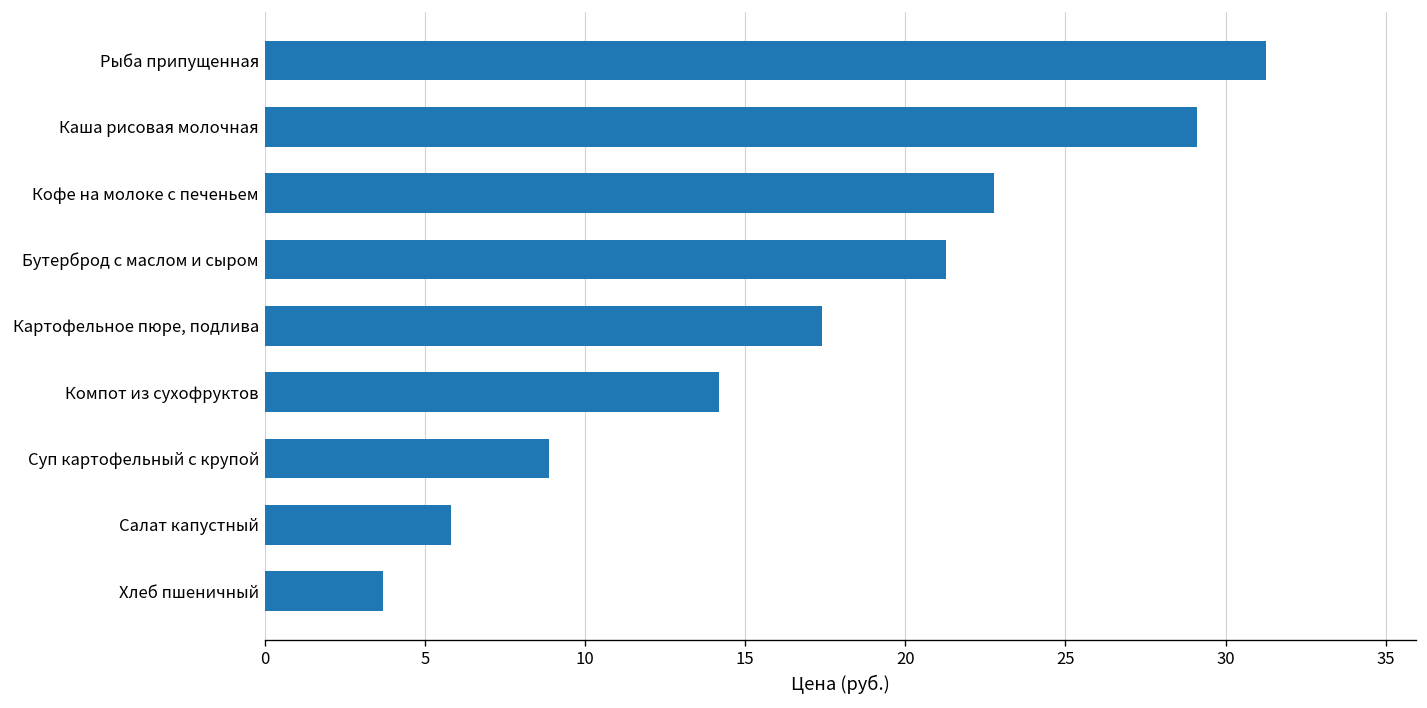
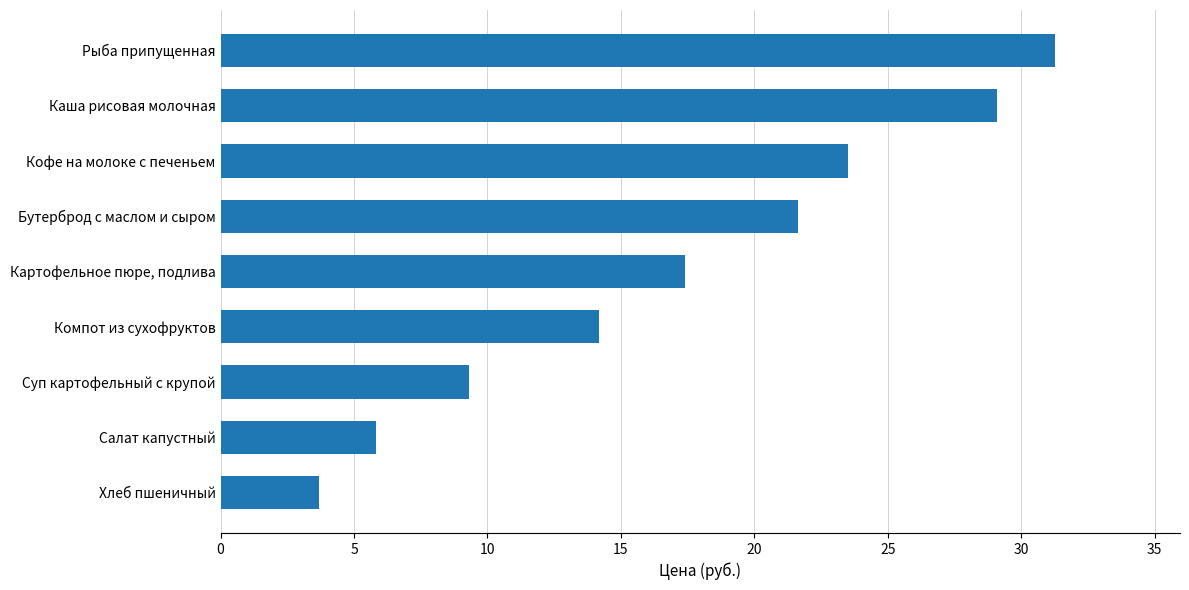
Кофе на молоке с печеньем: 22.8 -> 23.5
Бутерброд с маслом и сыром: 21.3 -> 21.6
Суп картофельный с крупой: 8.9 -> 9.3
